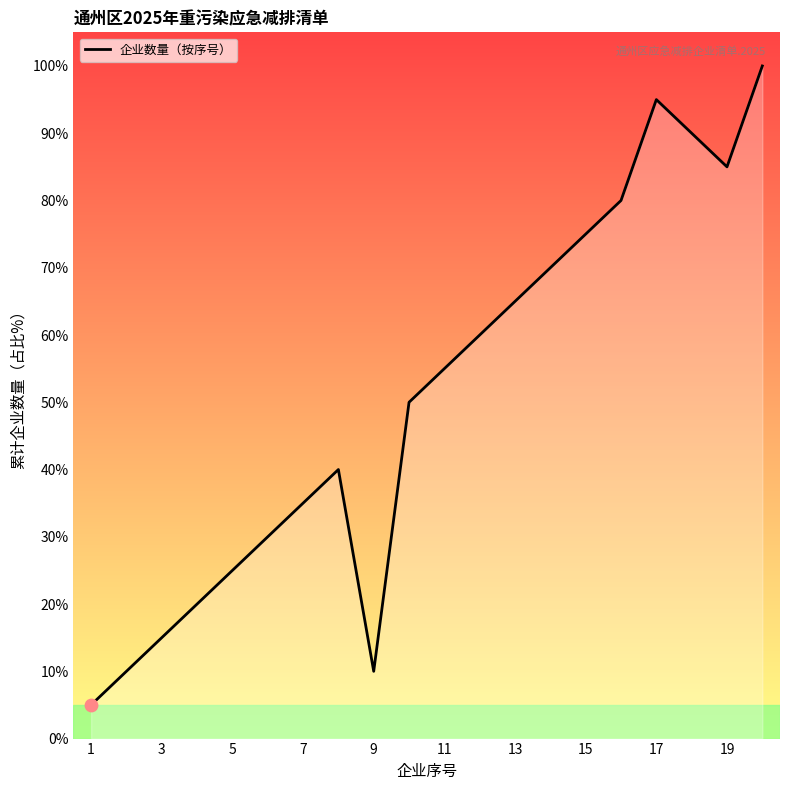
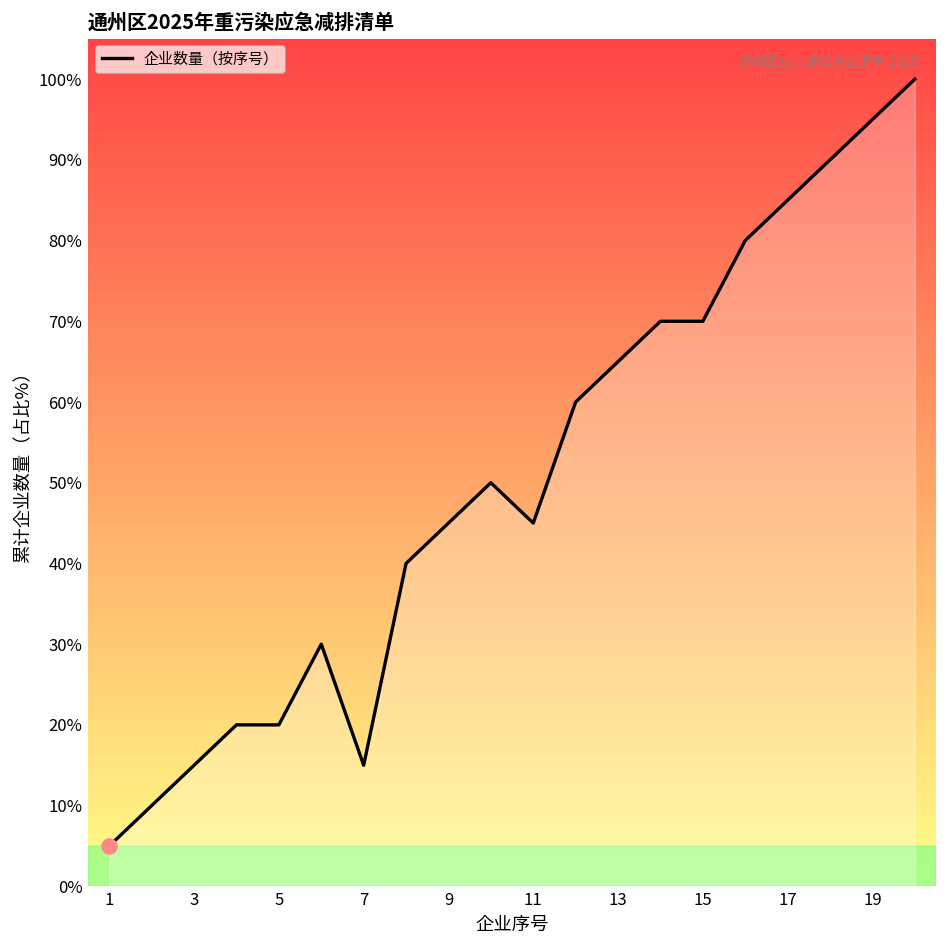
企业数量（按序号）, 5: 25% -> 20%
企业数量（按序号）, 7: 35% -> 15%
企业数量（按序号）, 9: 10% -> 45%
企业数量（按序号）, 11: 55% -> 45%
企业数量（按序号）, 15: 75% -> 70%
企业数量（按序号）, 17: 95% -> 85%
企业数量（按序号）, 19: 85% -> 95%
